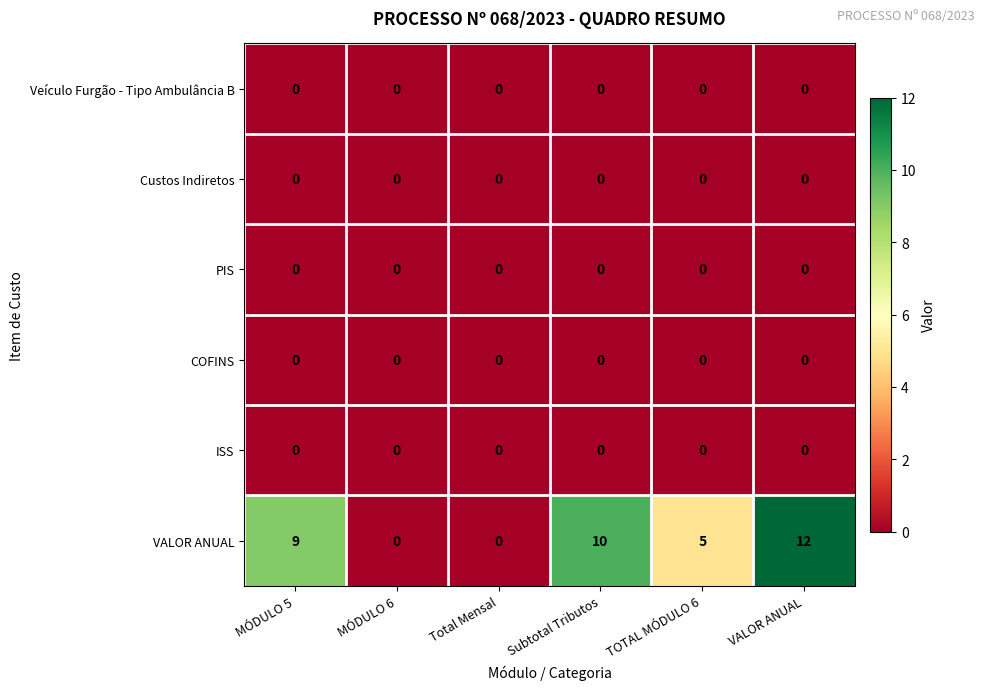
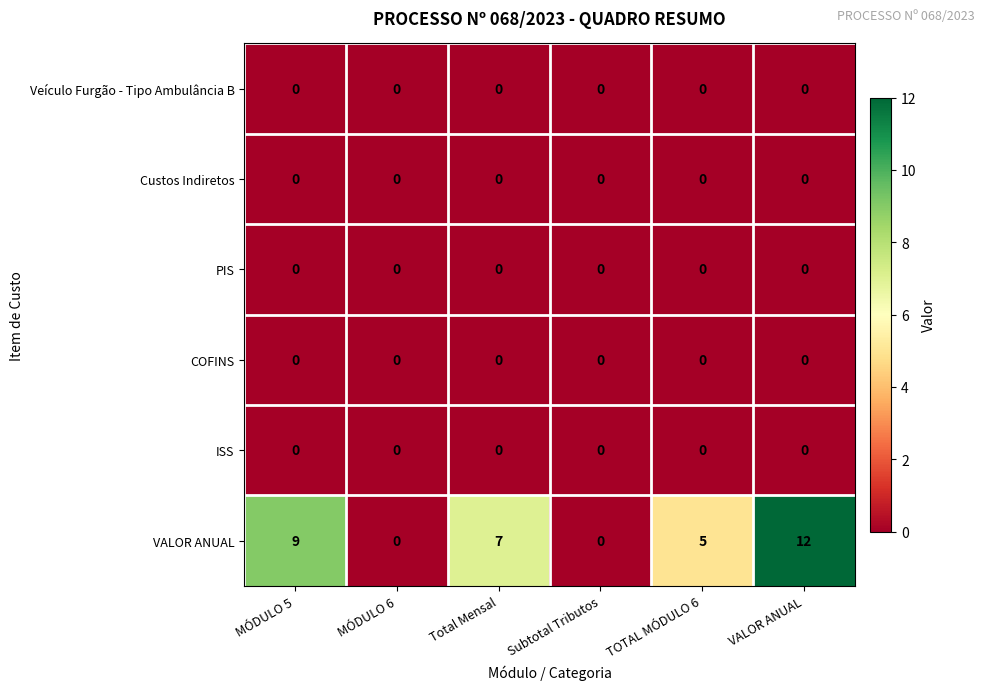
VALOR ANUAL, Total Mensal: 0 -> 7
VALOR ANUAL, Subtotal Tributos: 10 -> 0
